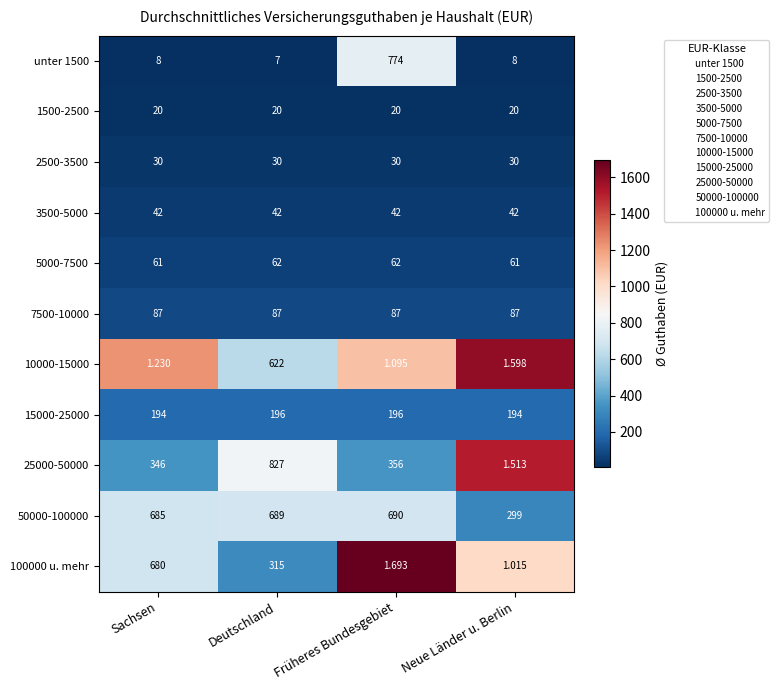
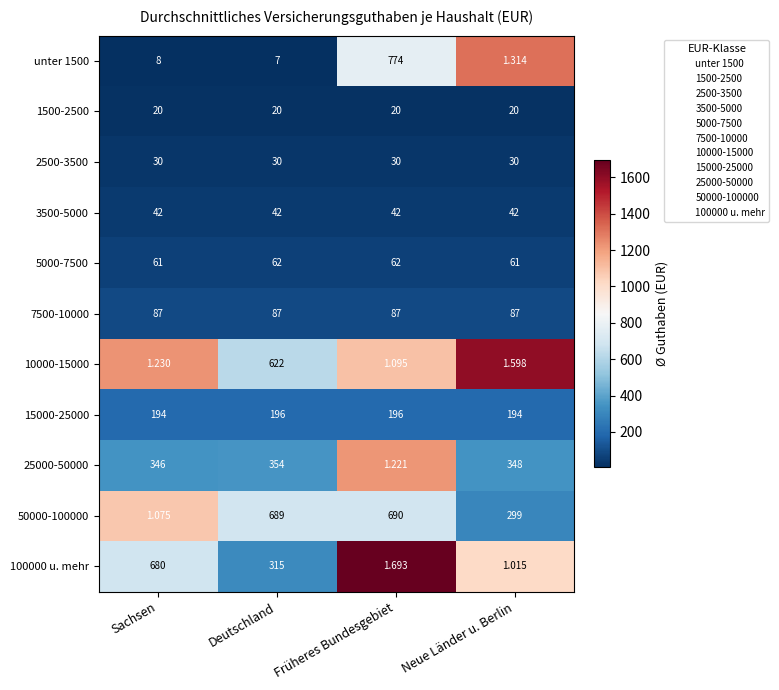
unter 1500, Neue Länder u. Berlin: 8 -> 1.314
25000-50000, Deutschland: 827 -> 354
25000-50000, Früheres Bundesgebiet: 356 -> 1.221
25000-50000, Neue Länder u. Berlin: 1.513 -> 348
50000-100000, Sachsen: 685 -> 1.075
